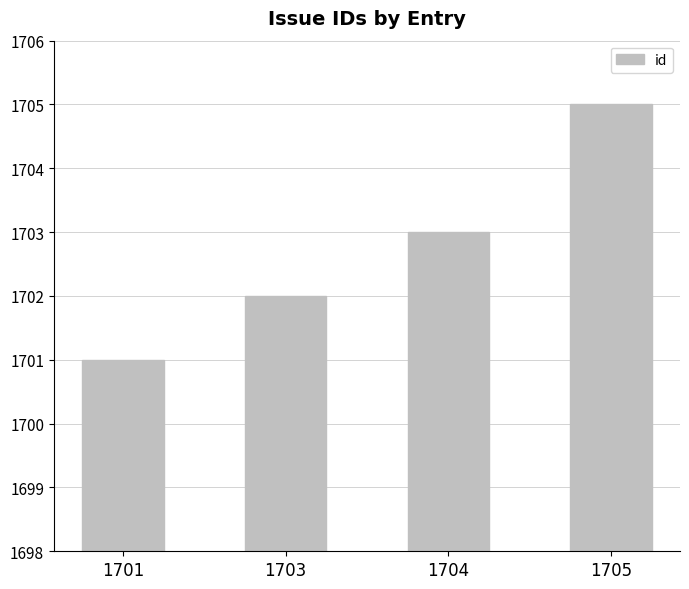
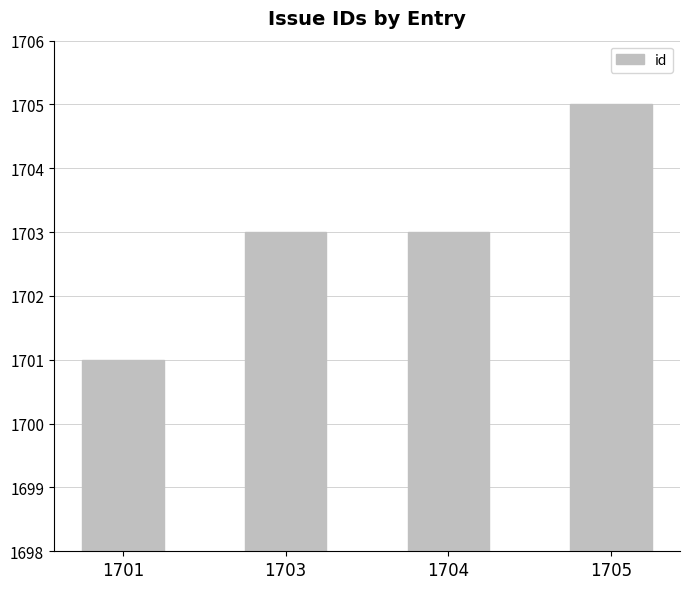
1703: 1702 -> 1703
